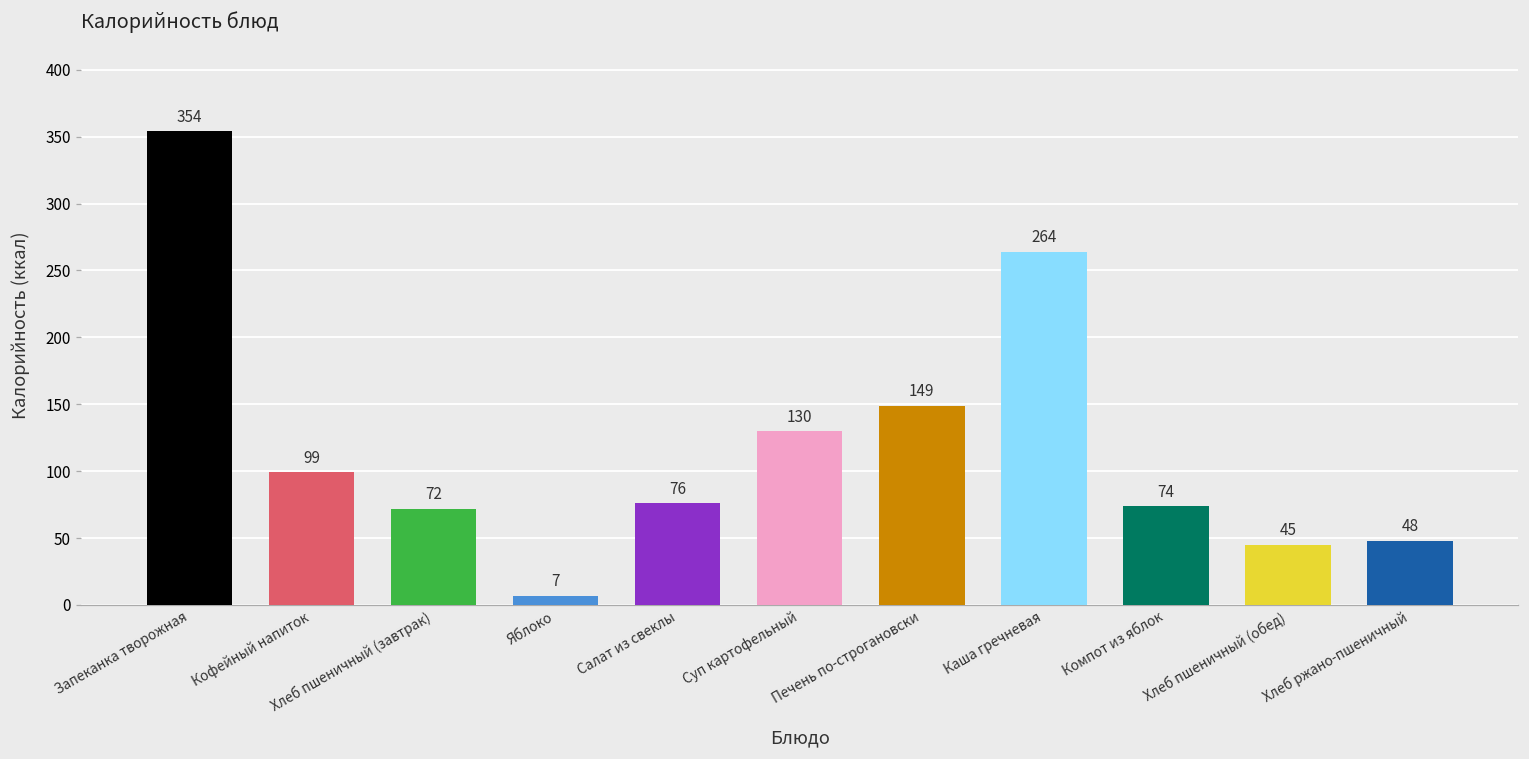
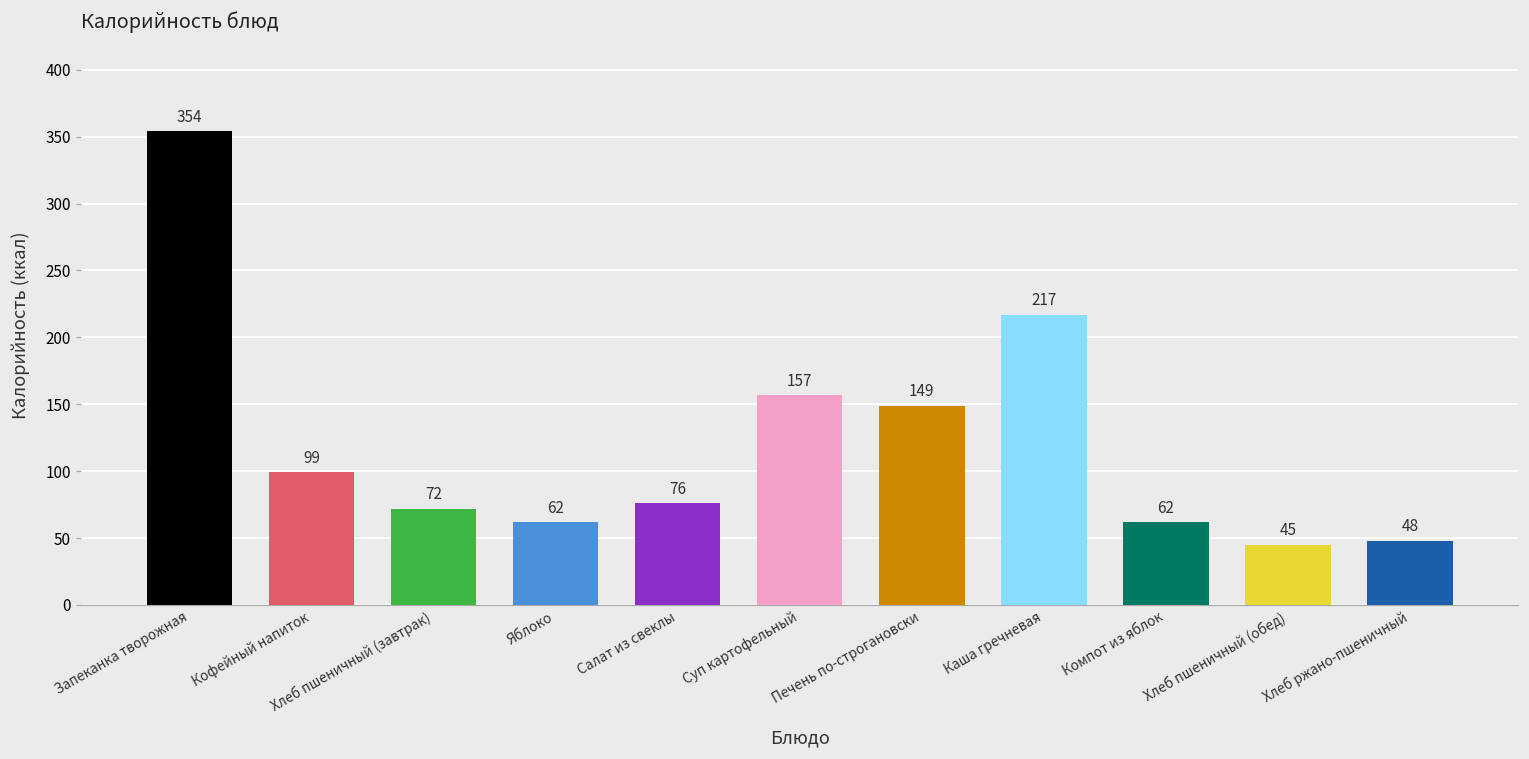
Яблоко: 7 -> 62
Суп картофельный: 130 -> 157
Каша гречневая: 264 -> 217
Компот из яблок: 74 -> 62
